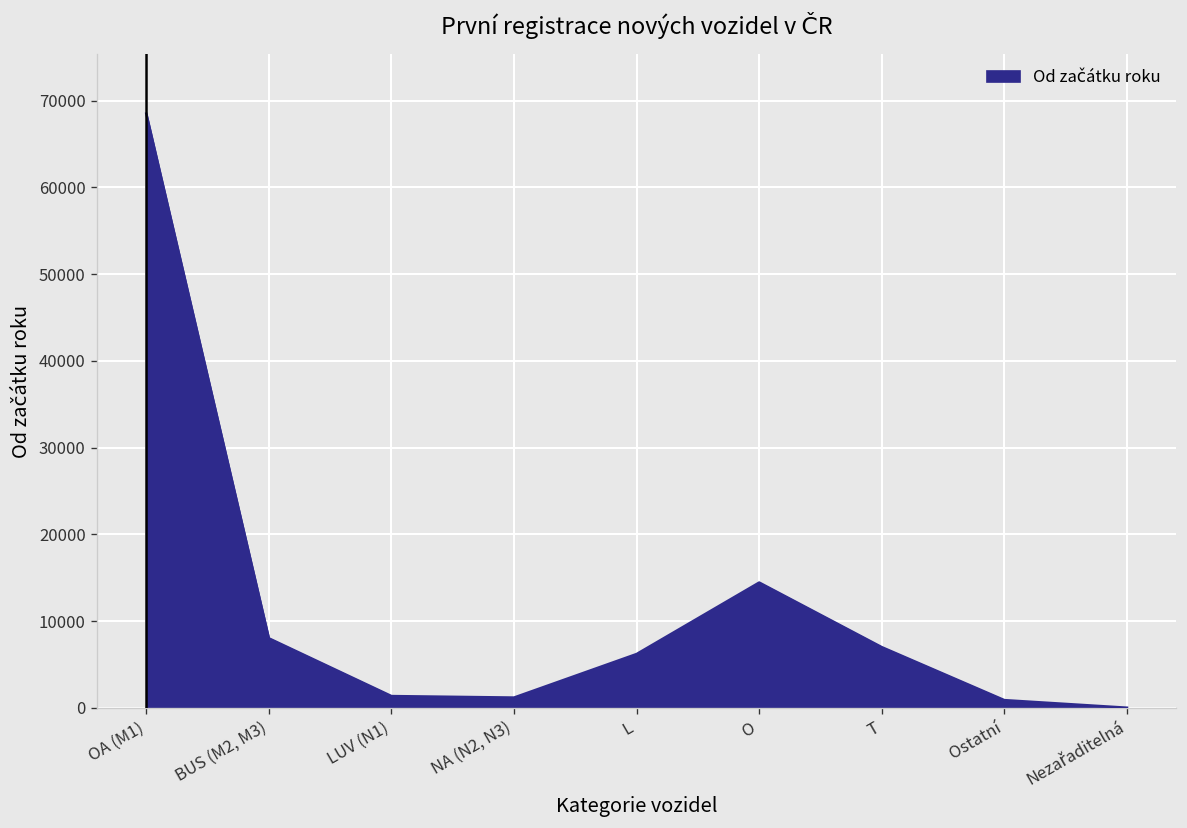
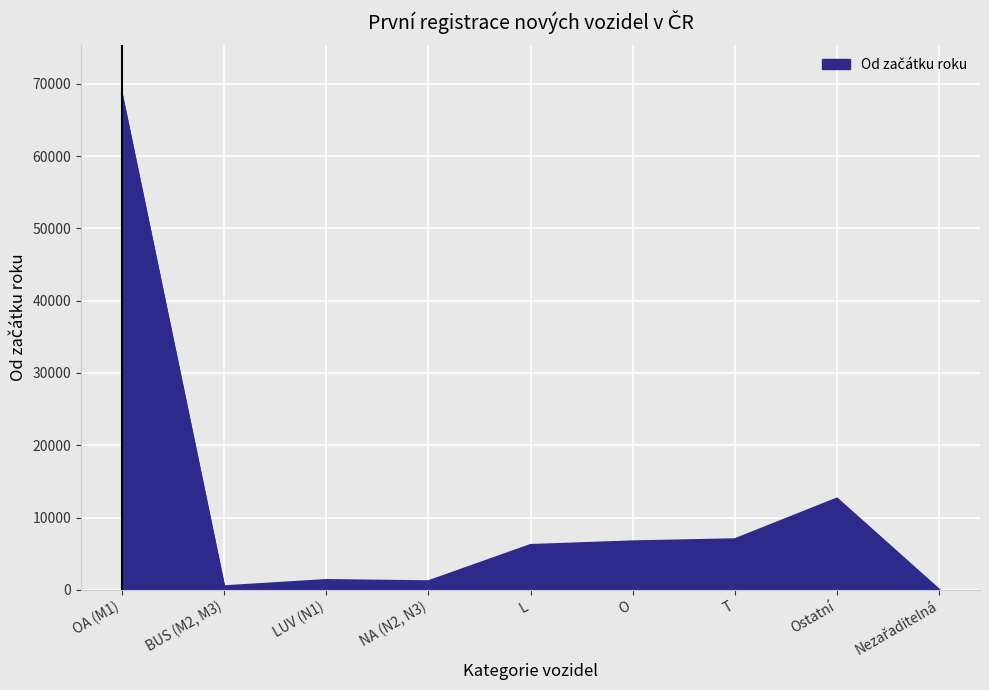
BUS (M2, M3): 8000 -> 0
O: 14000 -> 7000
Ostatní: 1000 -> 13000
